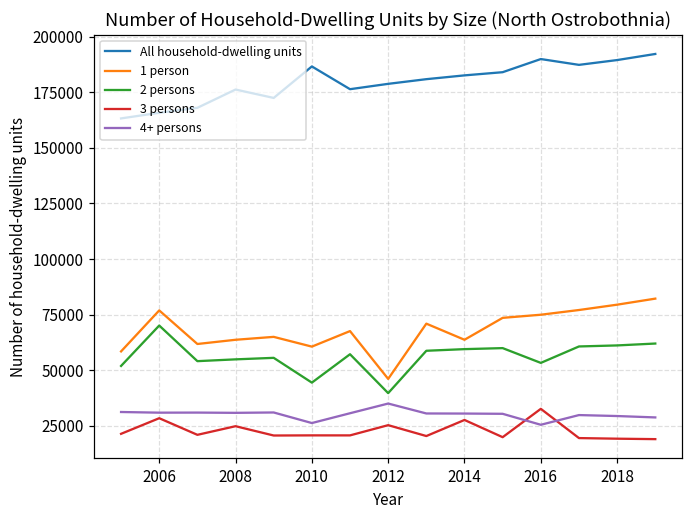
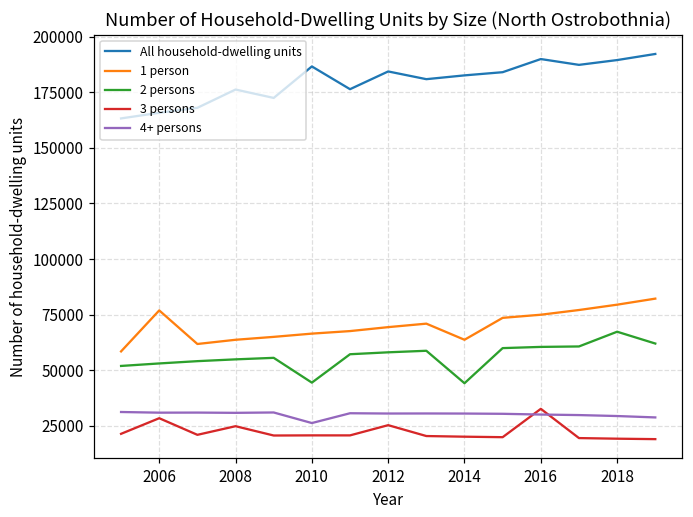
2 persons, 2006: 70000 -> 53000
1 person, 2010: 61000 -> 66000
All household-dwelling units, 2012: 179000 -> 184000
1 person, 2012: 46000 -> 69000
2 persons, 2012: 40000 -> 58000
4+ persons, 2012: 35000 -> 31000
2 persons, 2014: 60000 -> 44000
3 persons, 2014: 28000 -> 20000
2 persons, 2016: 53000 -> 61000
4+ persons, 2016: 26000 -> 30000
2 persons, 2018: 61000 -> 67000
